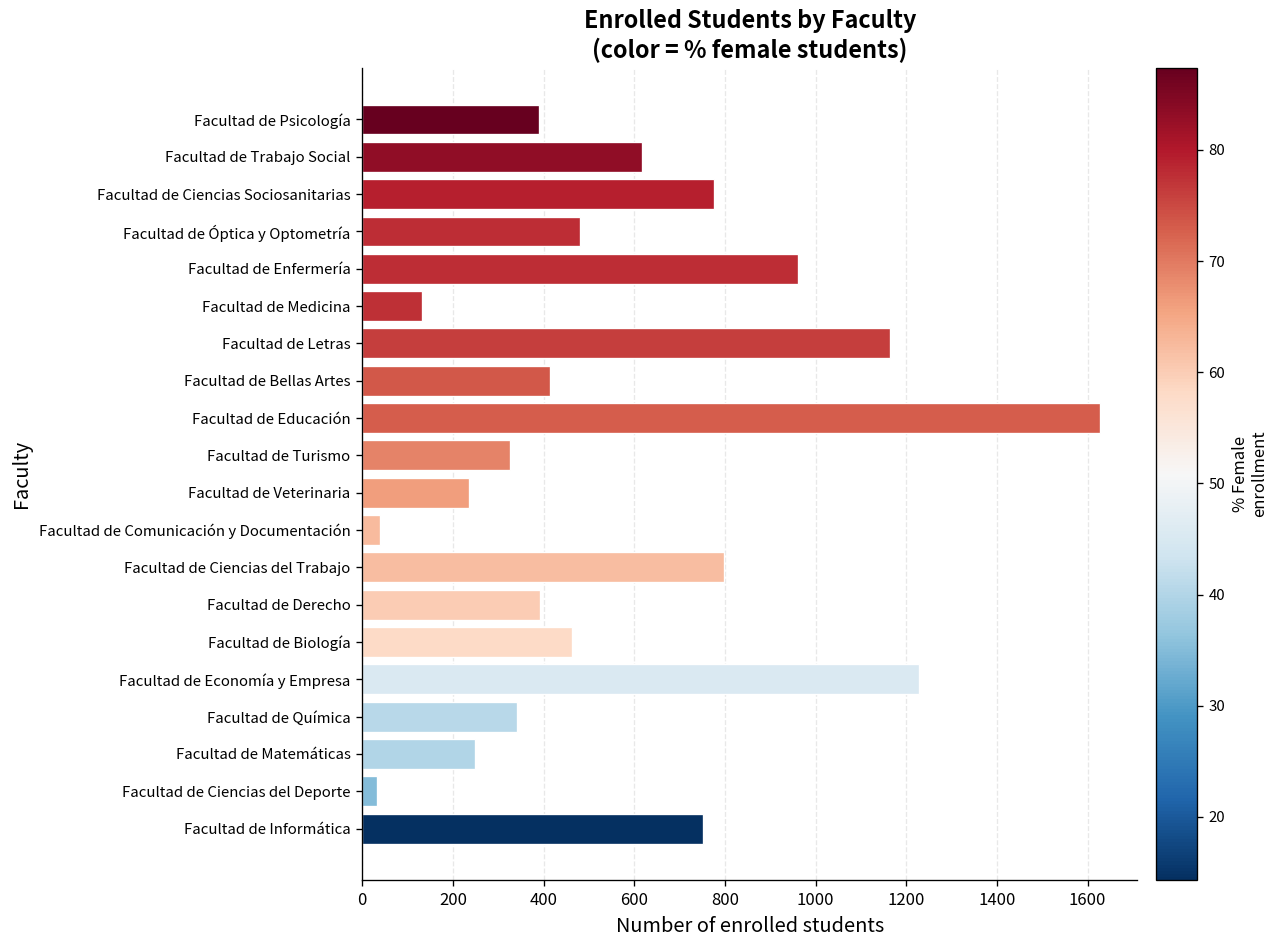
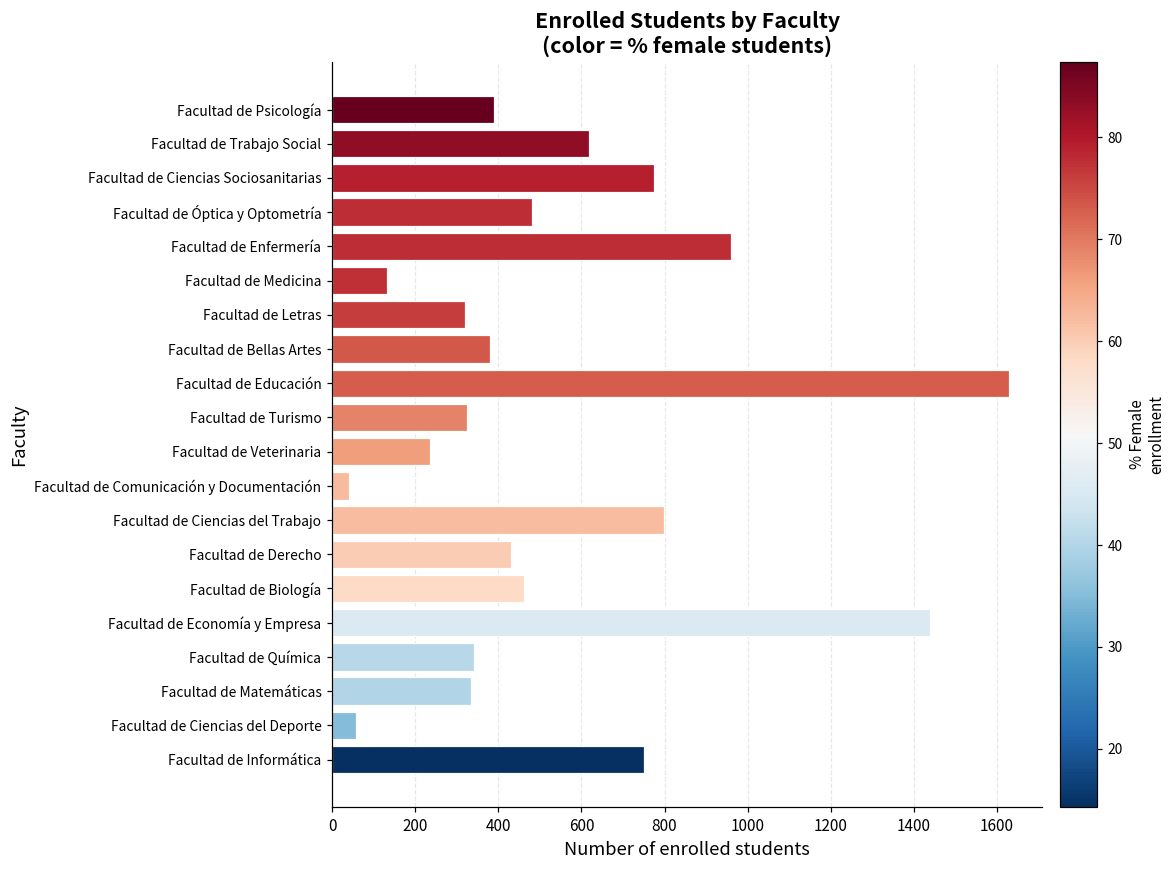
Facultad de Letras: 1170 -> 320
Facultad de Bellas Artes: 420 -> 380
Facultad de Derecho: 390 -> 430
Facultad de Economía y Empresa: 1230 -> 1440
Facultad de Matemáticas: 250 -> 330
Facultad de Ciencias del Deporte: 30 -> 60
